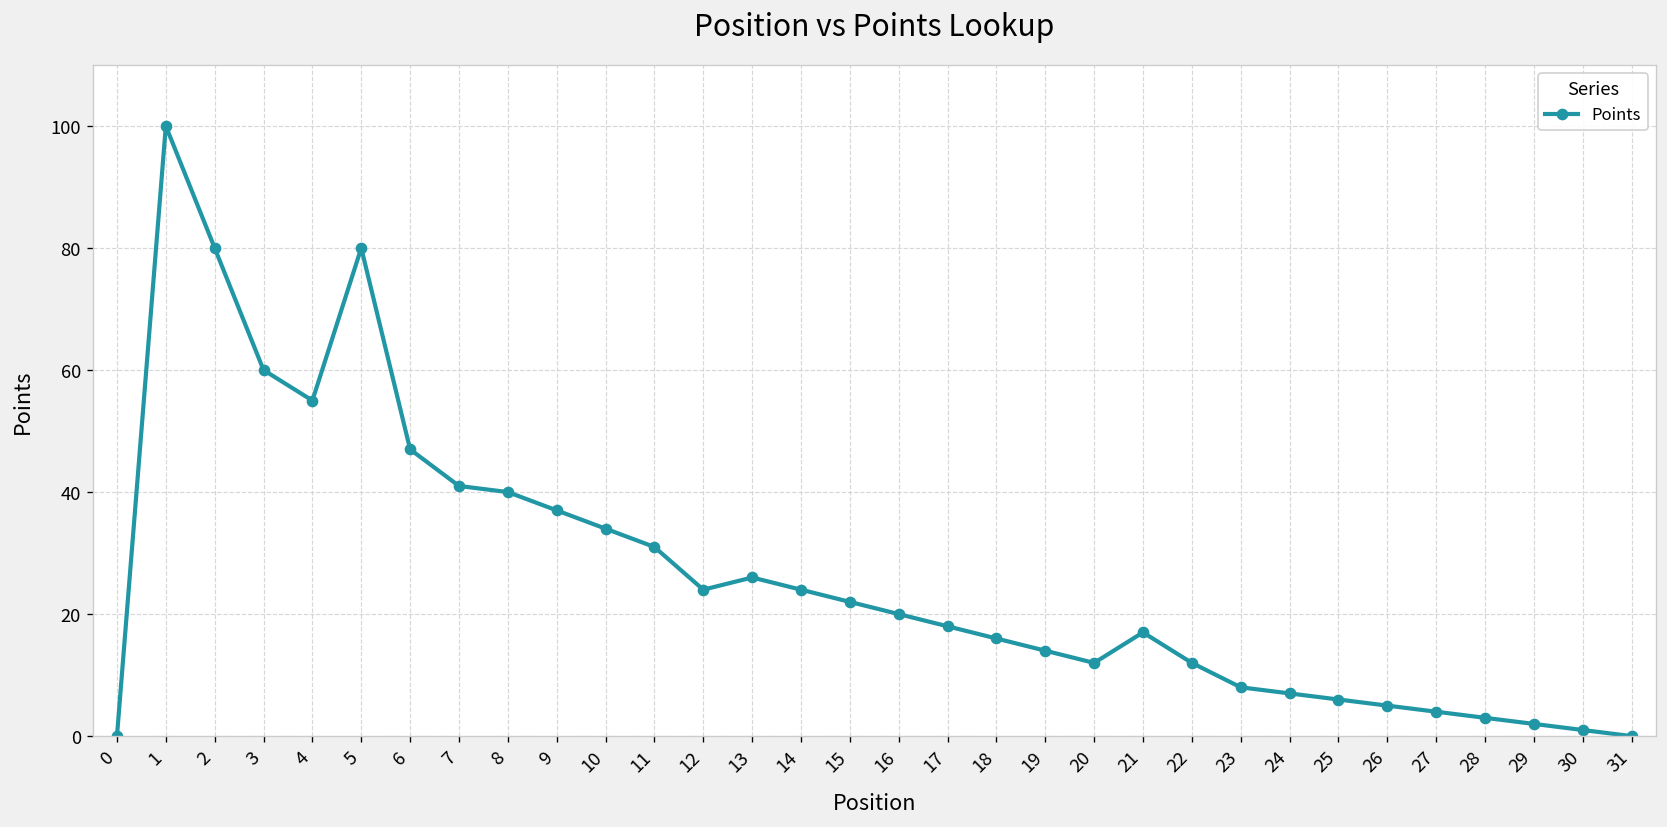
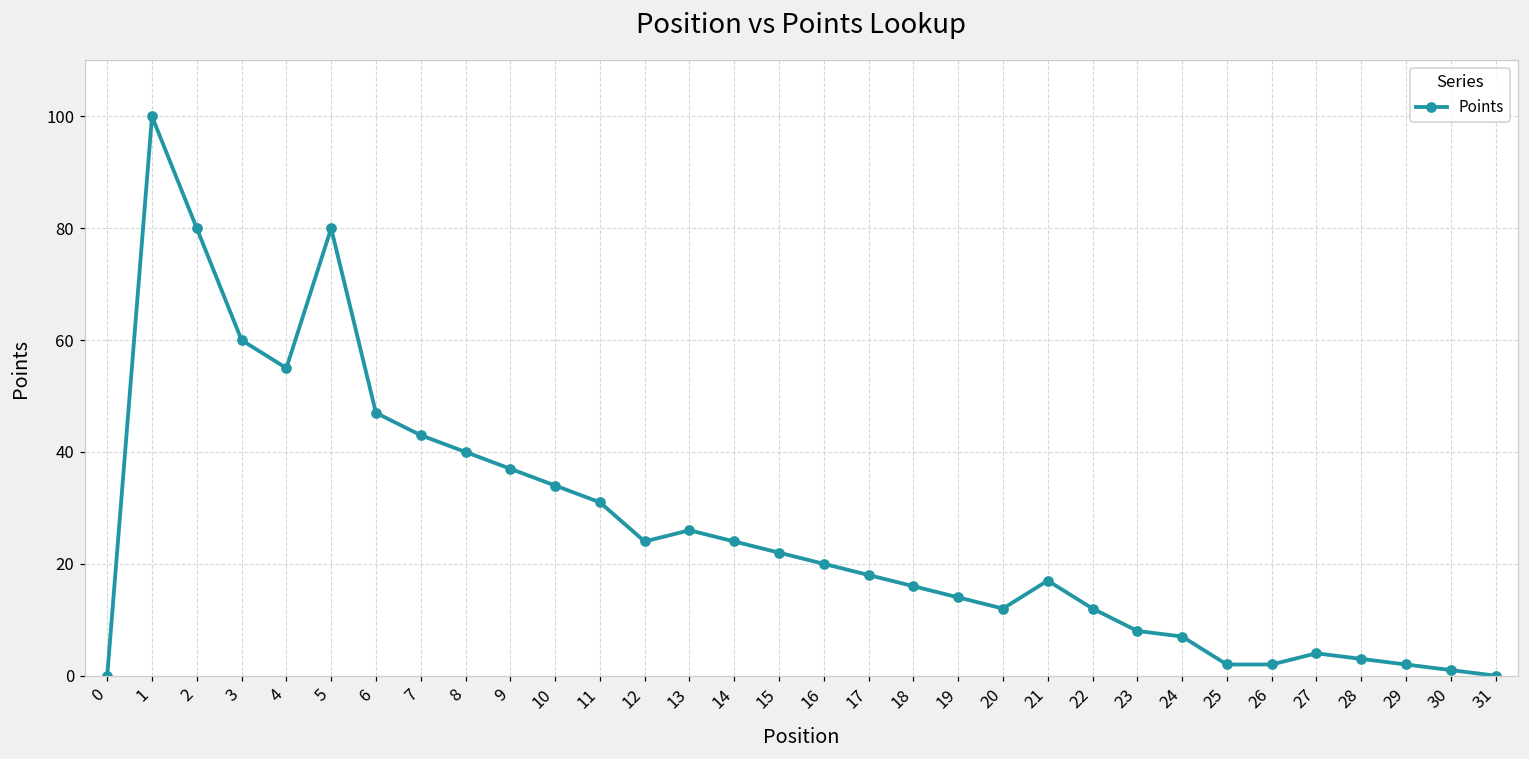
7: 41 -> 43
25: 6 -> 2
26: 5 -> 2
